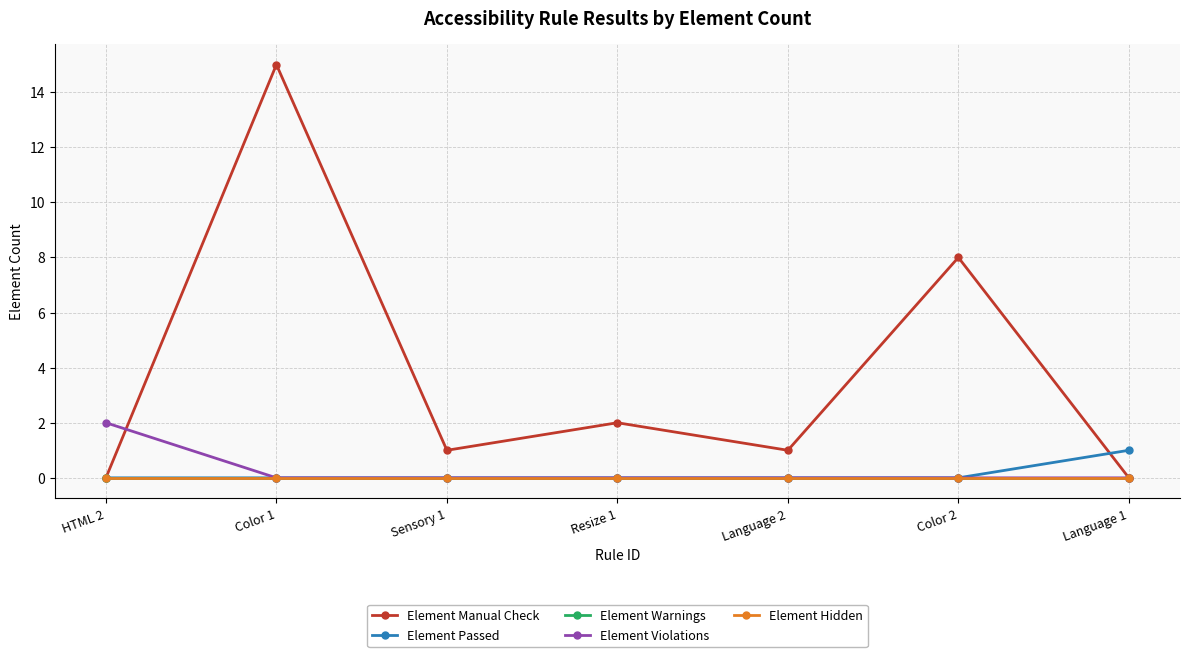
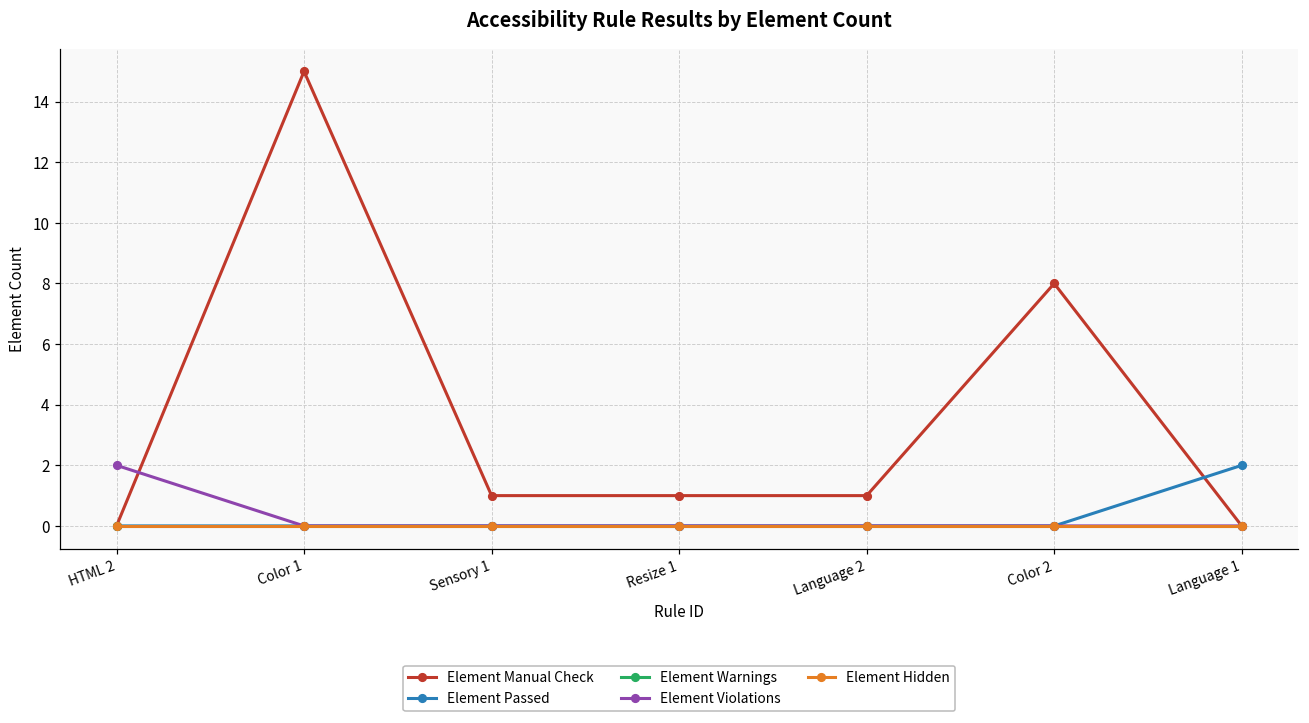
Element Manual Check, Resize 1: 2 -> 1
Element Passed, Language 1: 1 -> 2
